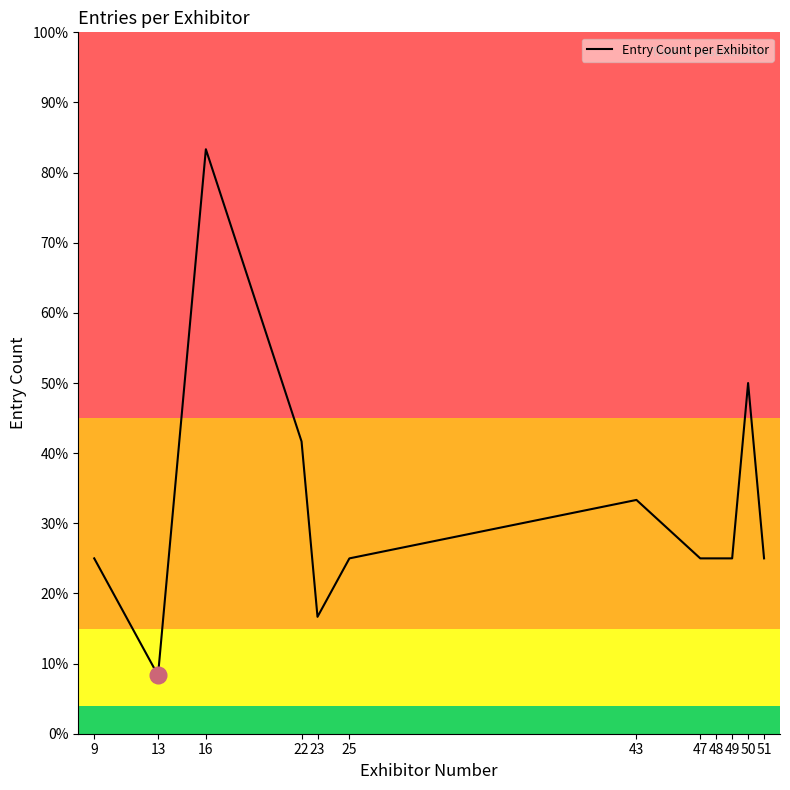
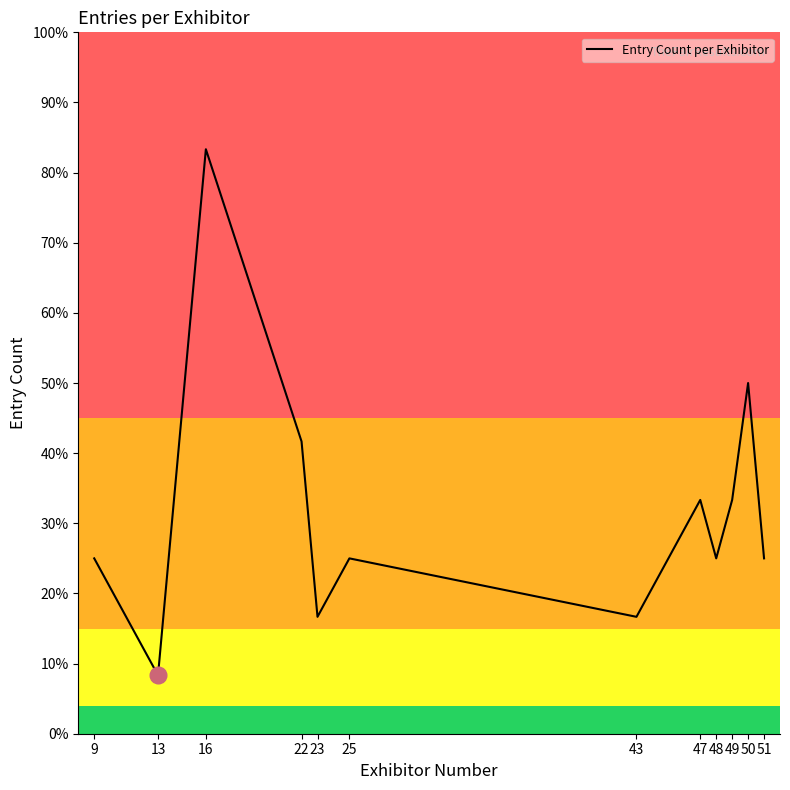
Entry Count per Exhibitor, 43: 33% -> 17%
Entry Count per Exhibitor, 47: 25% -> 33%
Entry Count per Exhibitor, 49: 25% -> 33%
